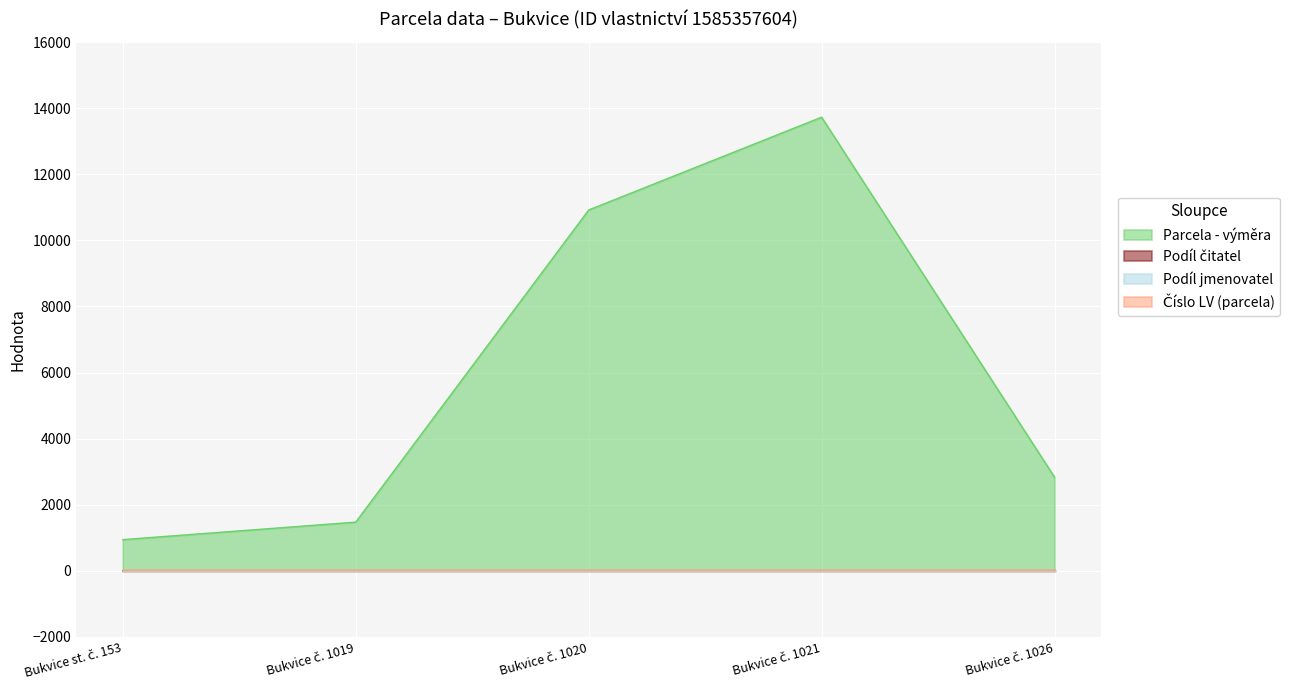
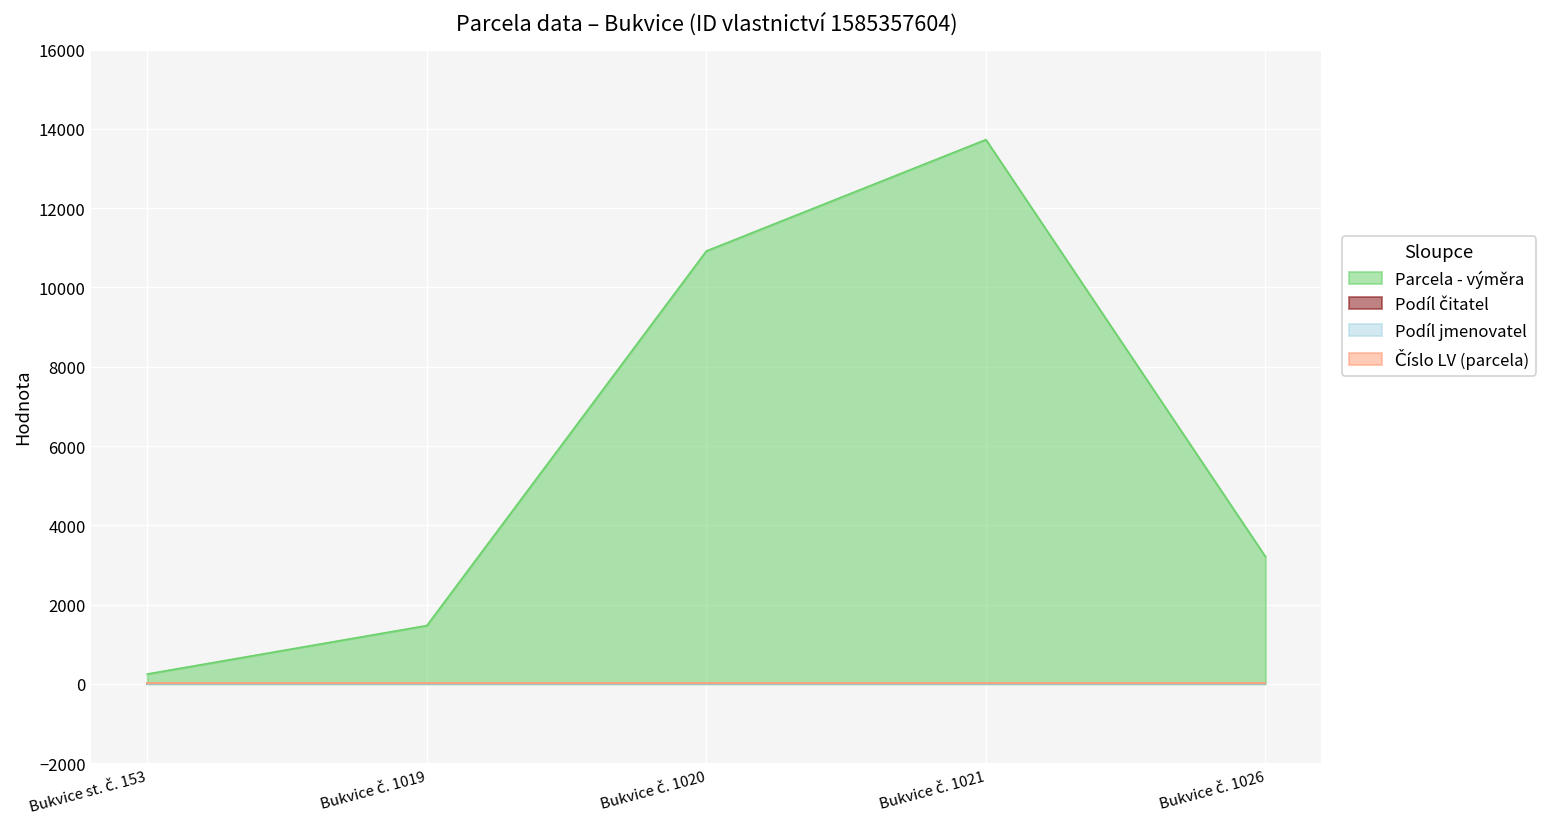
Parcela - výměra, Bukvice st. č. 153: 900 -> 200
Parcela - výměra, Bukvice č. 1026: 2800 -> 3200
